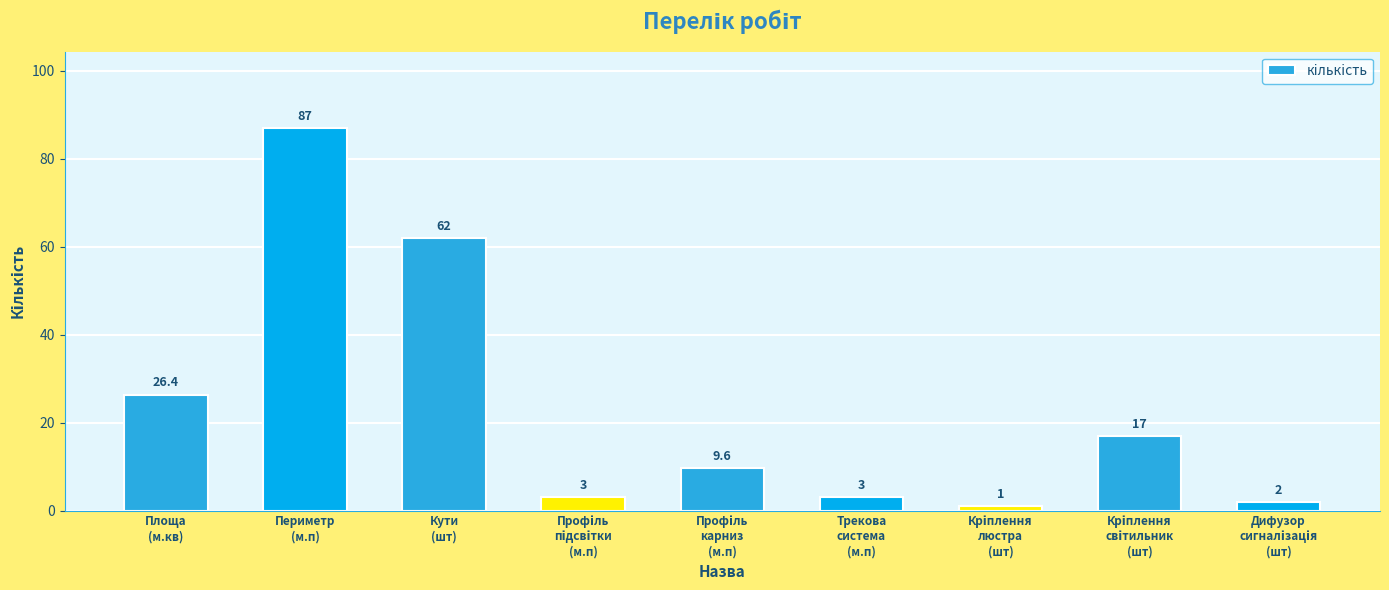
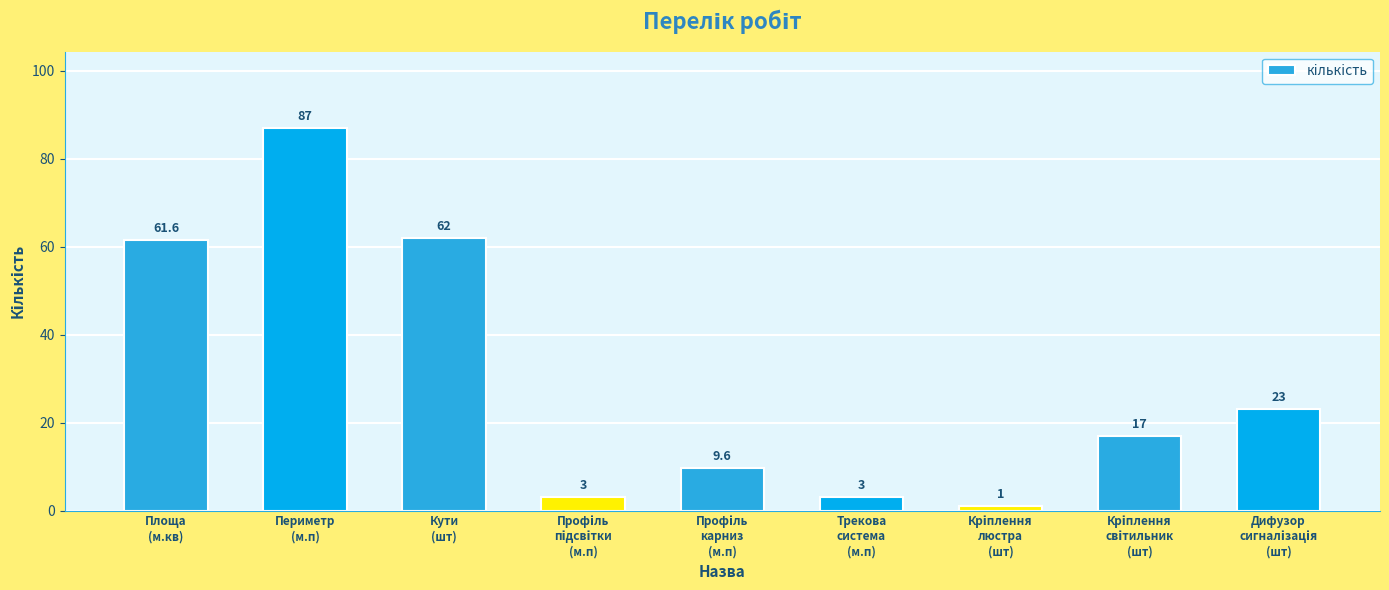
Площа (м.кв): 26.4 -> 61.6
Дифузор сигналізація (шт): 2 -> 23
